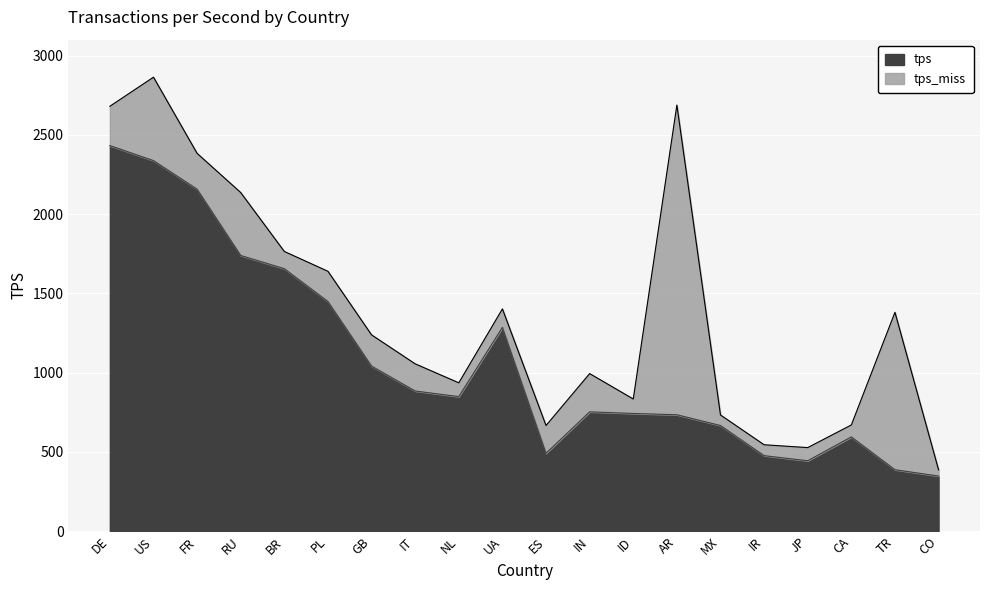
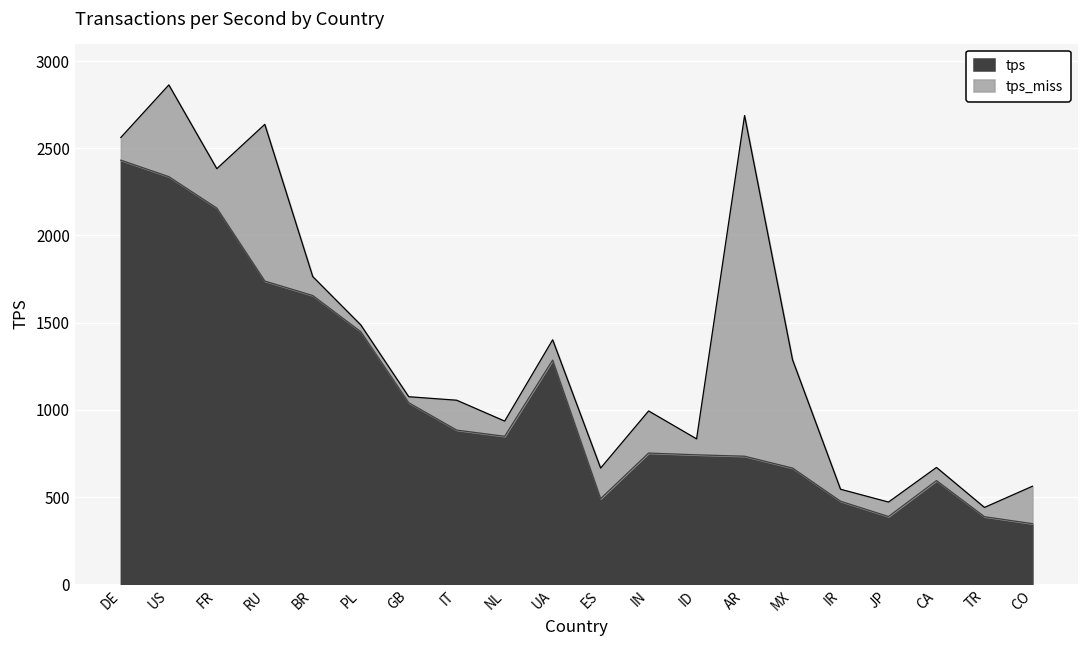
tps_miss, DE: 250 -> 130
tps_miss, RU: 400 -> 900
tps_miss, PL: 190 -> 40
tps_miss, GB: 200 -> 30
tps_miss, MX: 70 -> 620
tps, JP: 440 -> 390
tps_miss, TR: 990 -> 50
tps_miss, CO: 40 -> 210
